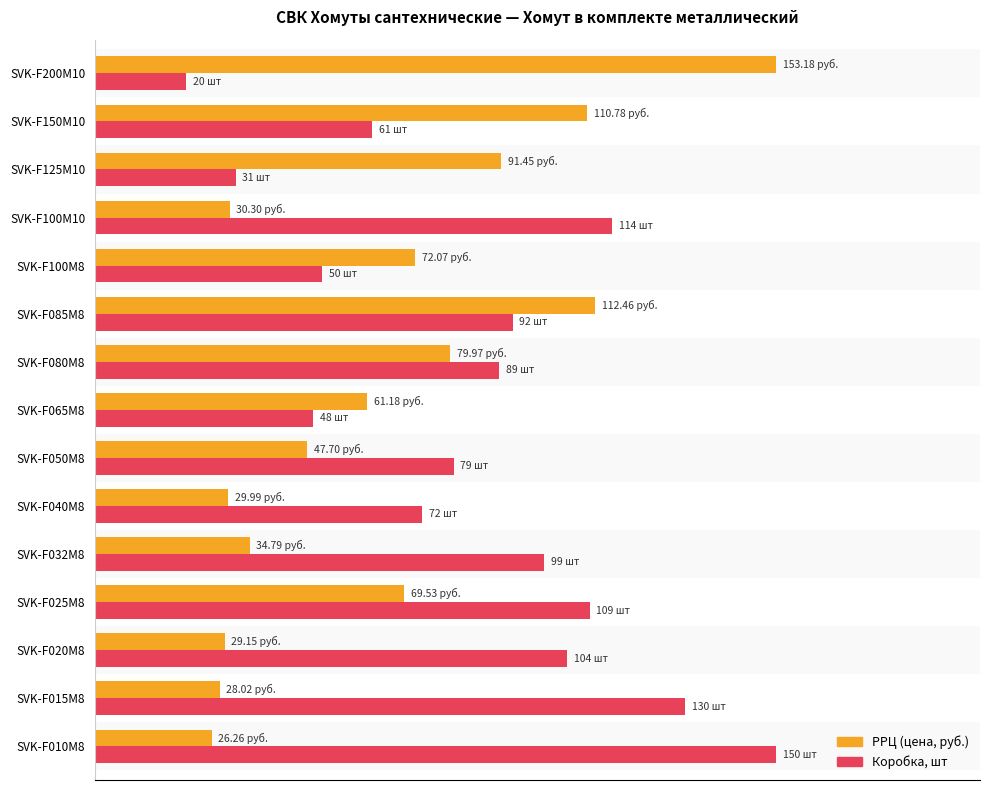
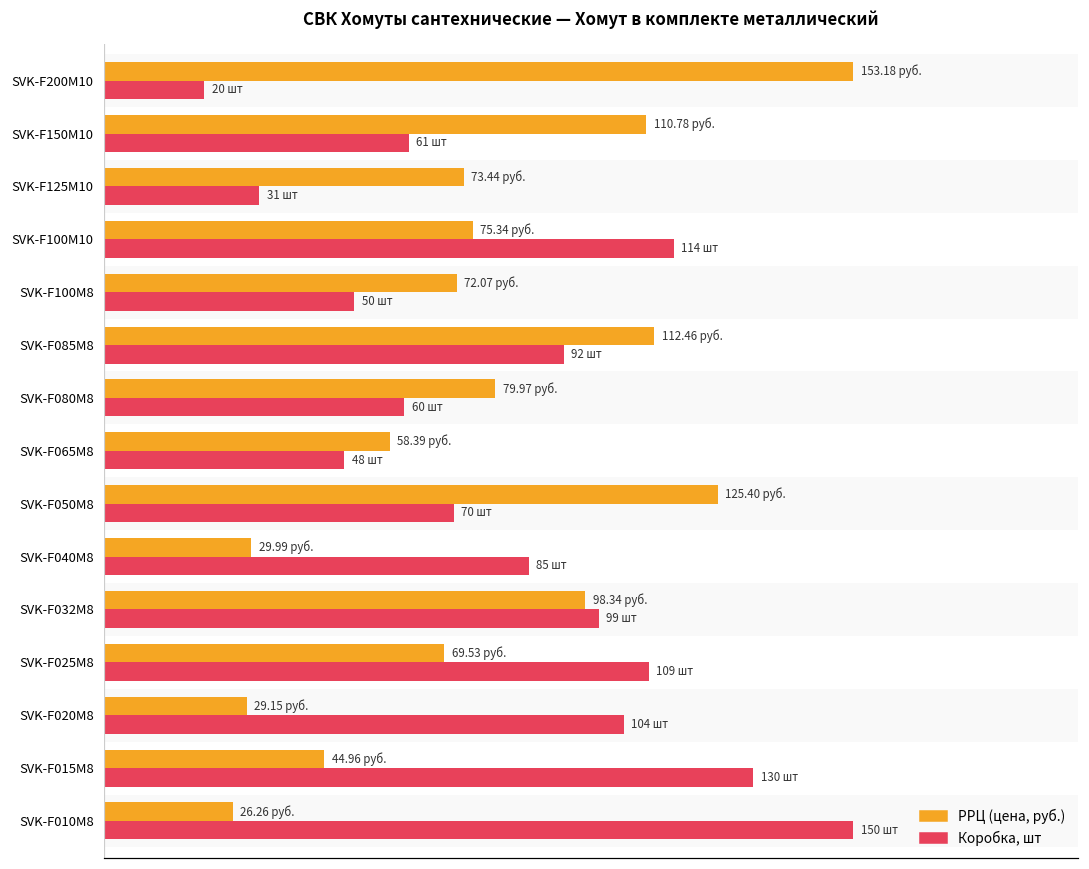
РРЦ (цена, руб.), SVK-F125М10: 91.45 -> 73.44
РРЦ (цена, руб.), SVK-F100М10: 30.30 -> 75.34
Коробка, шт, SVK-F080М8: 89 -> 60
РРЦ (цена, руб.), SVK-F065М8: 61.18 -> 58.39
РРЦ (цена, руб.), SVK-F050М8: 47.70 -> 125.40
Коробка, шт, SVK-F050М8: 79 -> 70
Коробка, шт, SVK-F040М8: 72 -> 85
РРЦ (цена, руб.), SVK-F032М8: 34.79 -> 98.34
РРЦ (цена, руб.), SVK-F015М8: 28.02 -> 44.96
